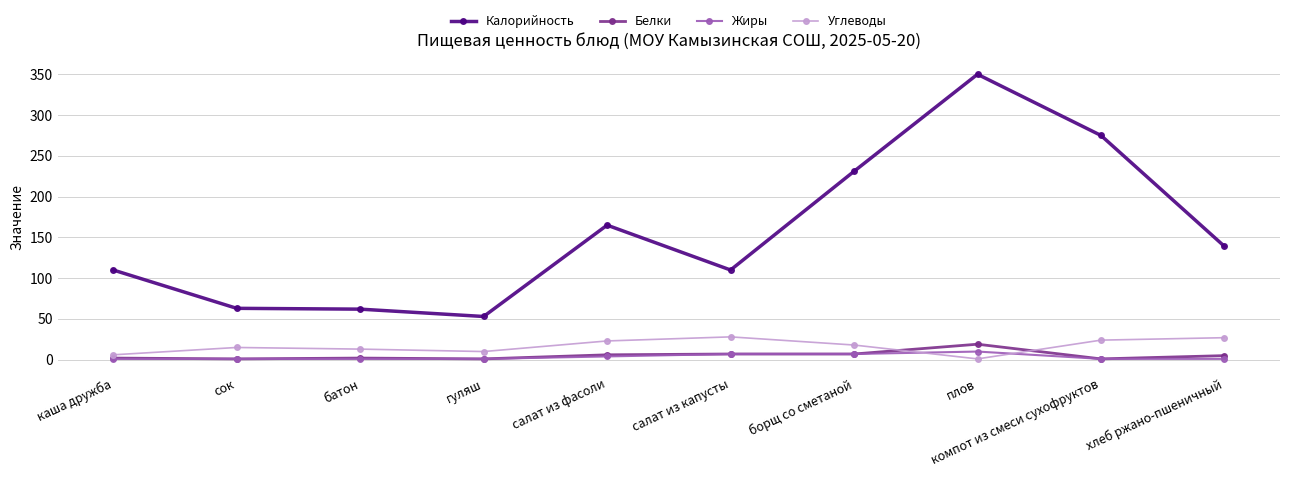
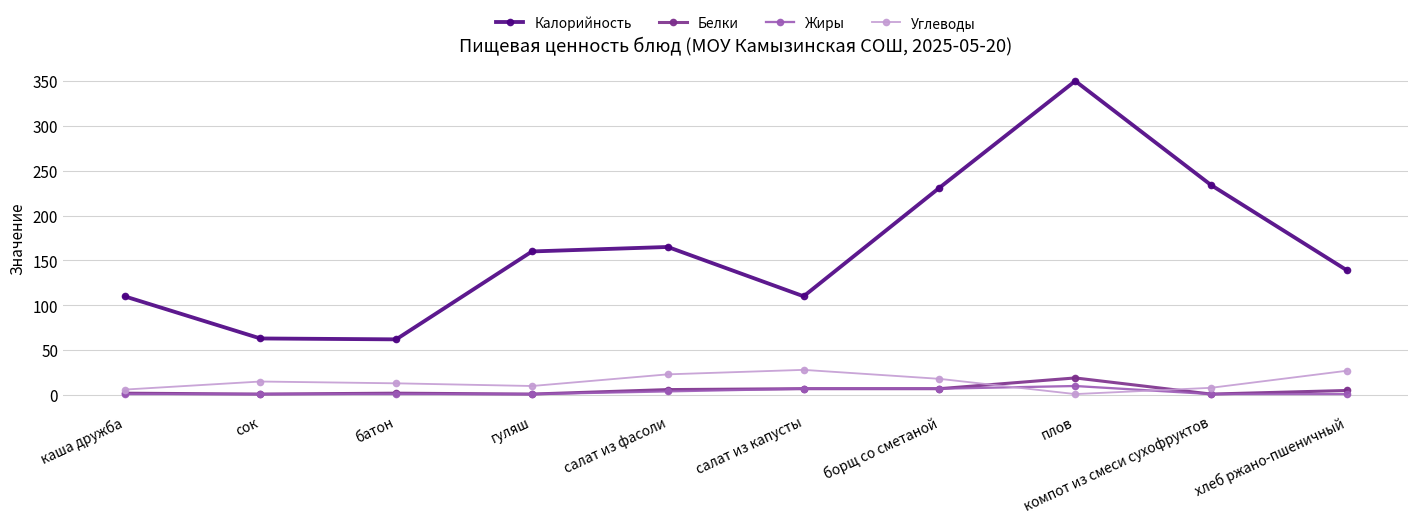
Калорийность, гуляш: 50 -> 160
Калорийность, компот из смеси сухофруктов: 280 -> 230
Углеводы, компот из смеси сухофруктов: 20 -> 10
